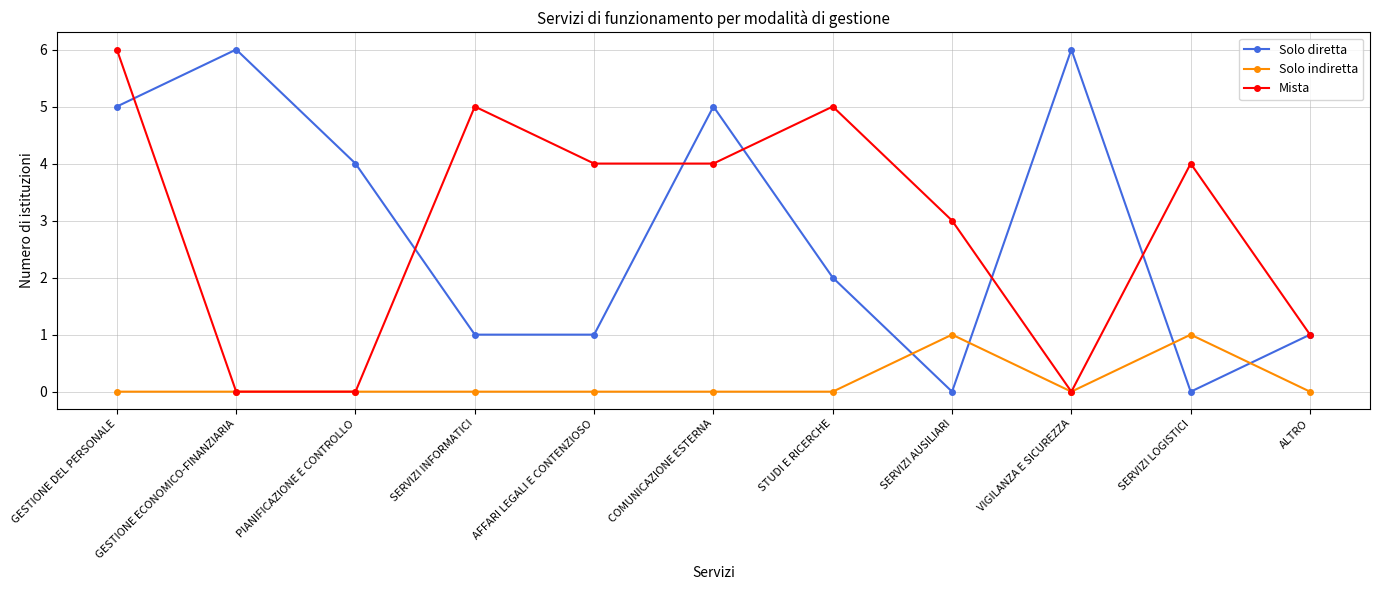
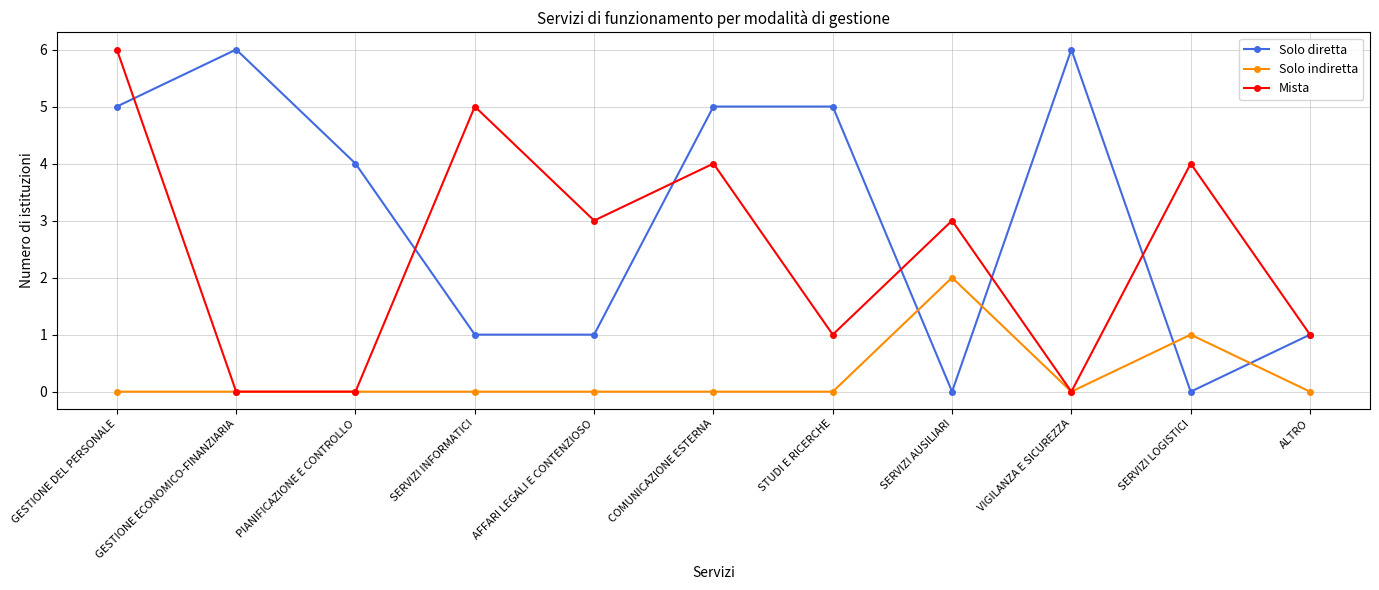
Mista, AFFARI LEGALI E CONTENZIOSO: 4 -> 3
Solo diretta, STUDI E RICERCHE: 2 -> 5
Mista, STUDI E RICERCHE: 5 -> 1
Solo indiretta, SERVIZI AUSILIARI: 1 -> 2
